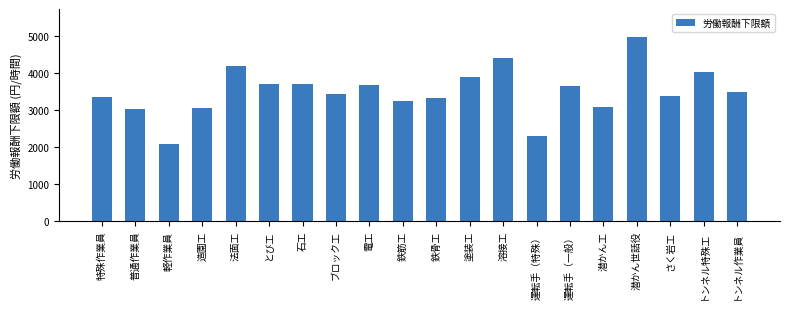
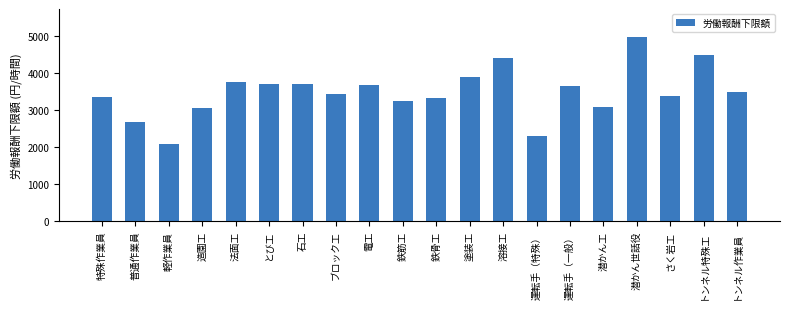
普通作業員: 3000 -> 2700
法面工: 4200 -> 3800
トンネル特殊工: 4000 -> 4500
